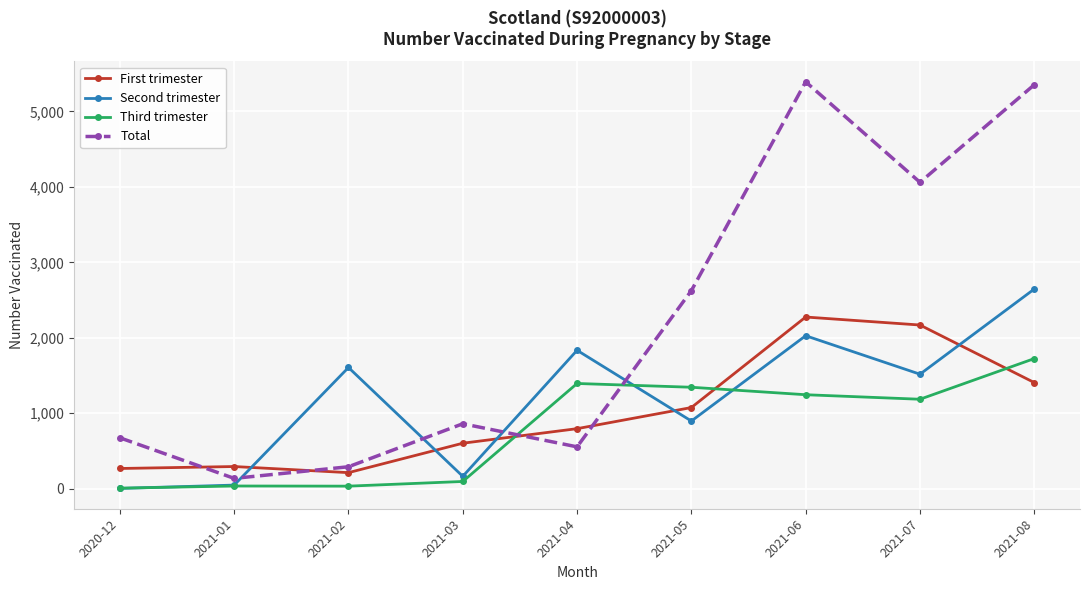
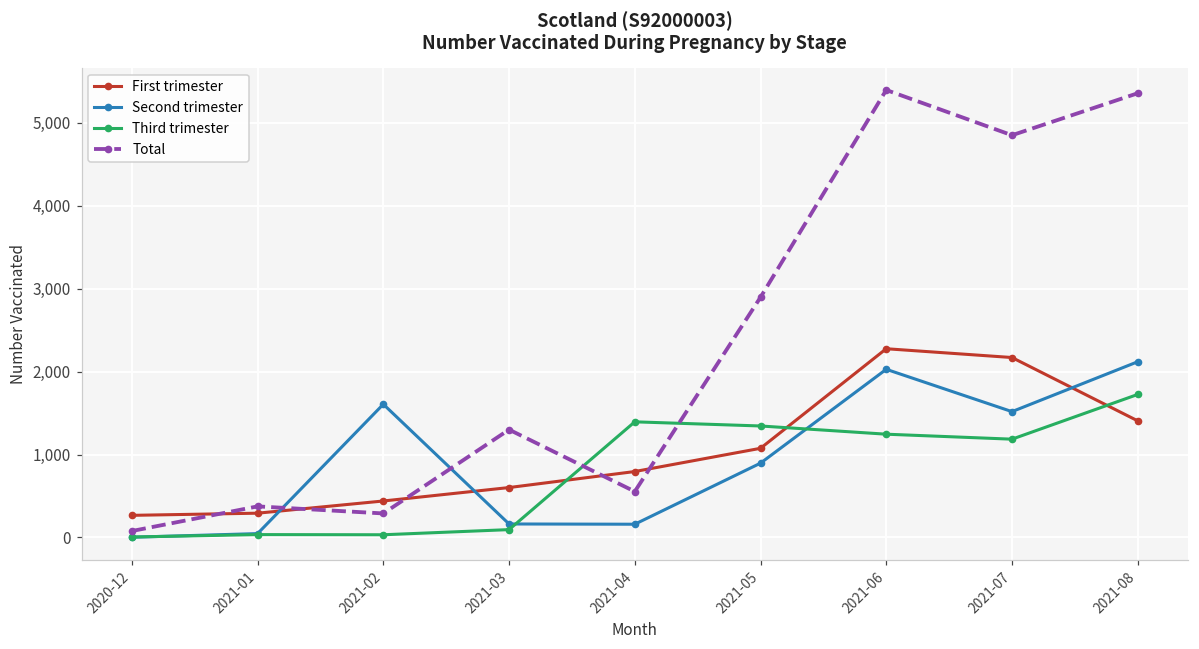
Total, 2020-12: 700 -> 100
Total, 2021-01: 100 -> 400
First trimester, 2021-02: 200 -> 400
Total, 2021-03: 900 -> 1,300
Second trimester, 2021-04: 1,800 -> 200
Total, 2021-05: 2,600 -> 2,900
Total, 2021-07: 4,100 -> 4,800
Second trimester, 2021-08: 2,600 -> 2,100
